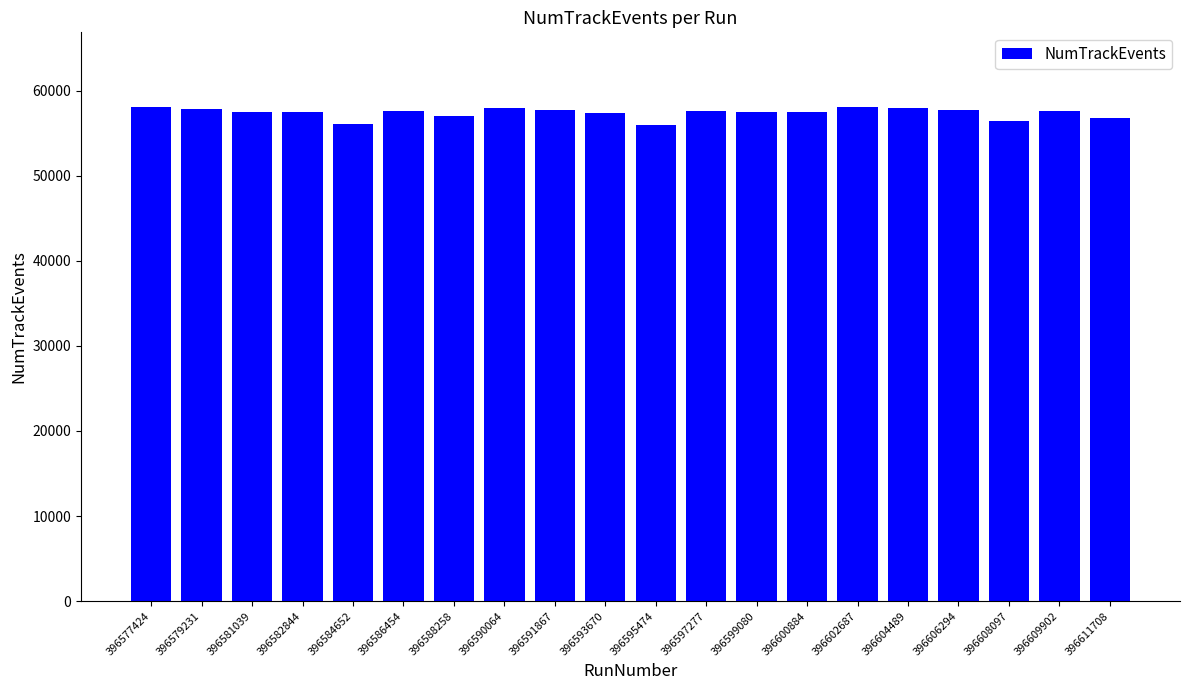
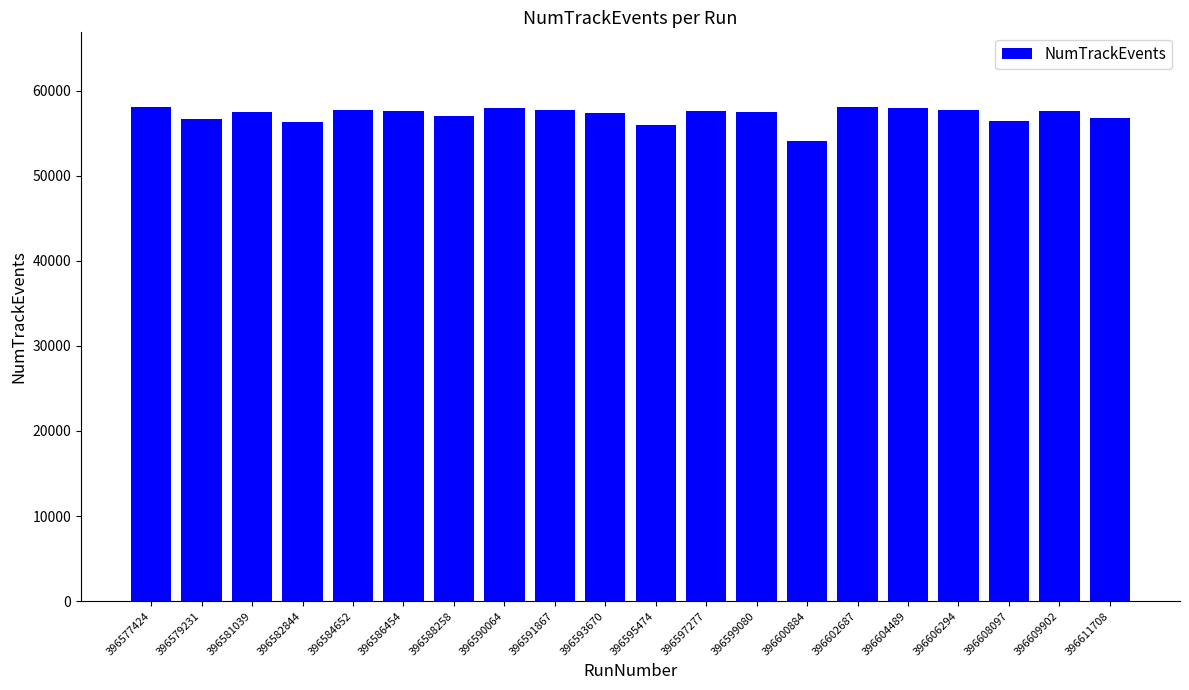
396579231: 58000 -> 57000
396582844: 58000 -> 56000
396584652: 56000 -> 58000
396600884: 57000 -> 54000
